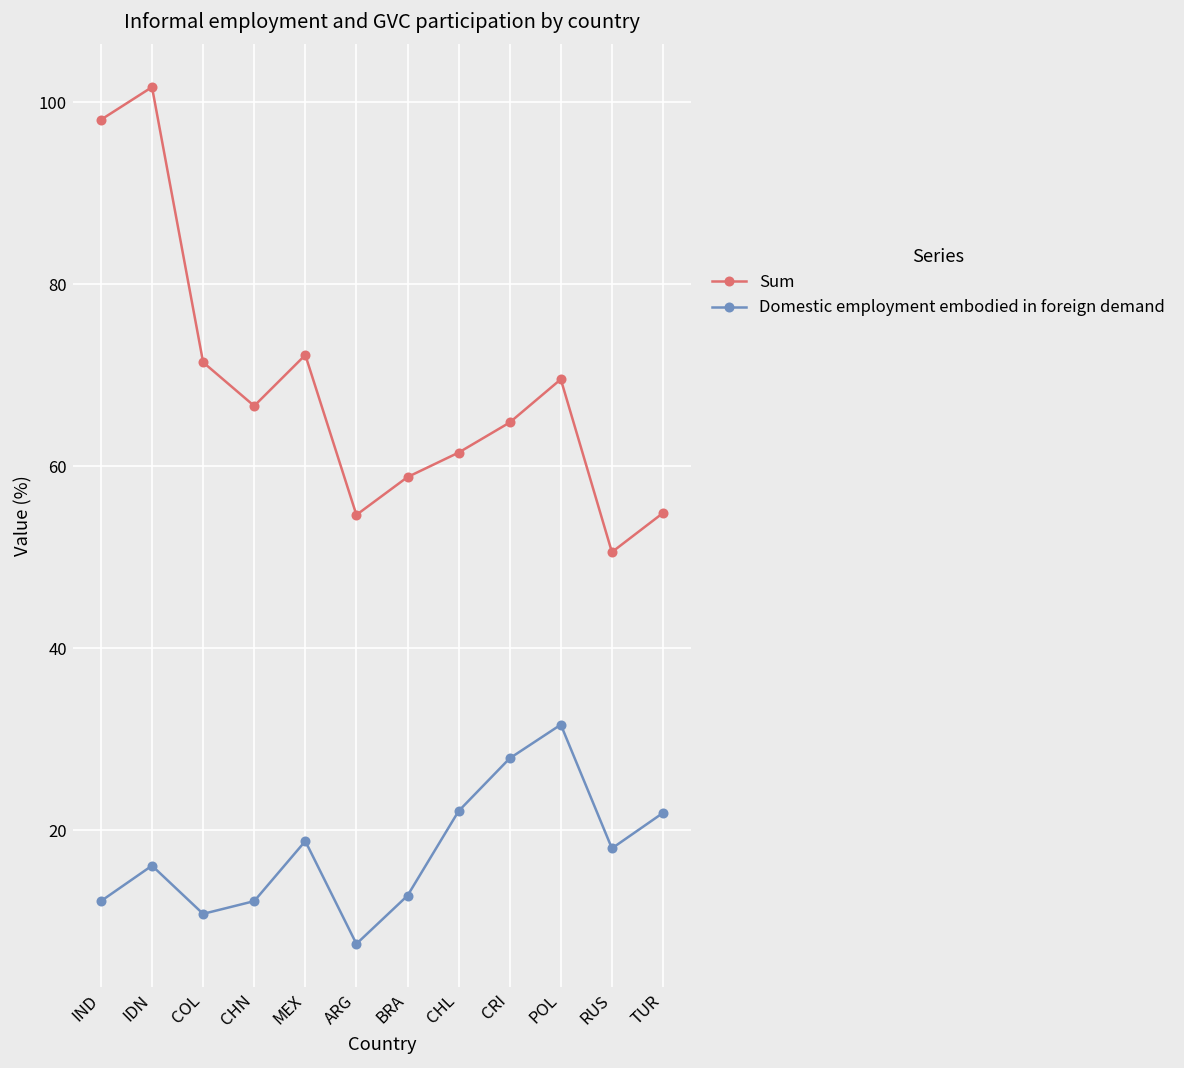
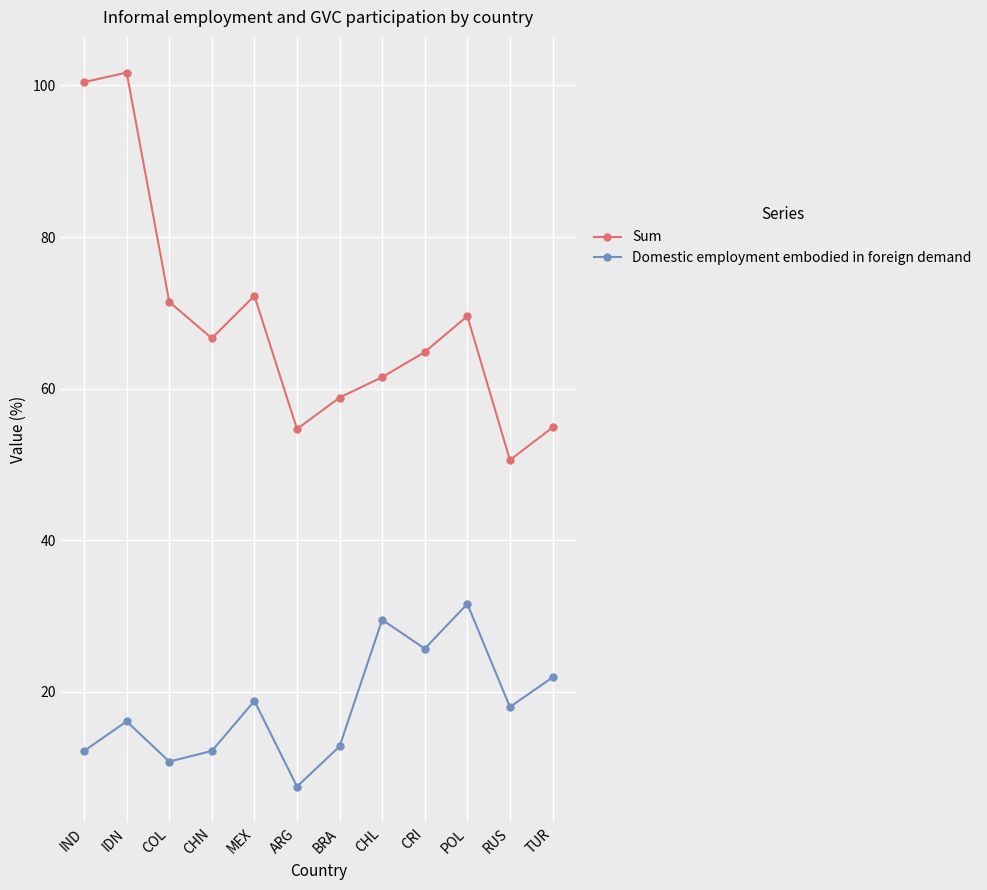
Sum, IND: 98 -> 100
Domestic employment embodied in foreign demand, CHL: 22 -> 30
Domestic employment embodied in foreign demand, CRI: 28 -> 26
